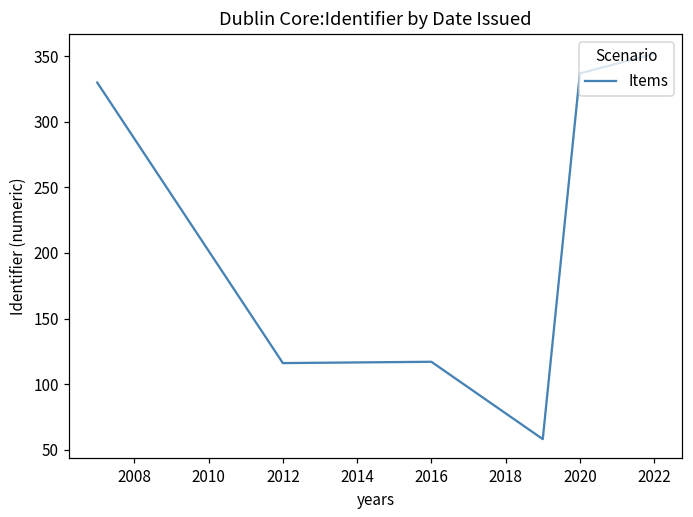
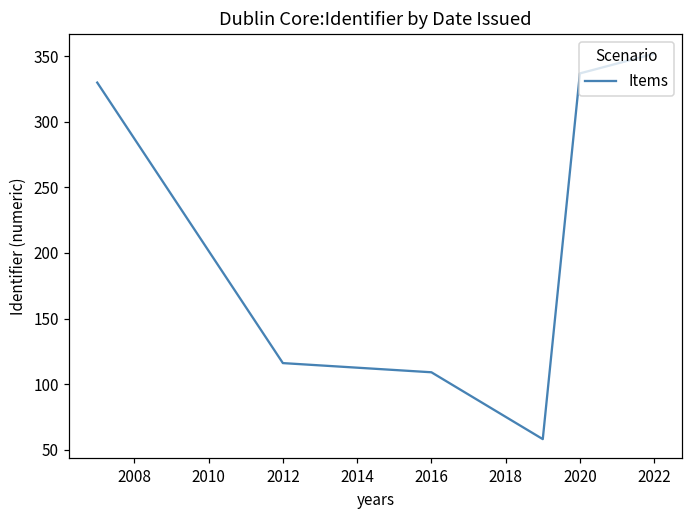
2016: 117 -> 109
